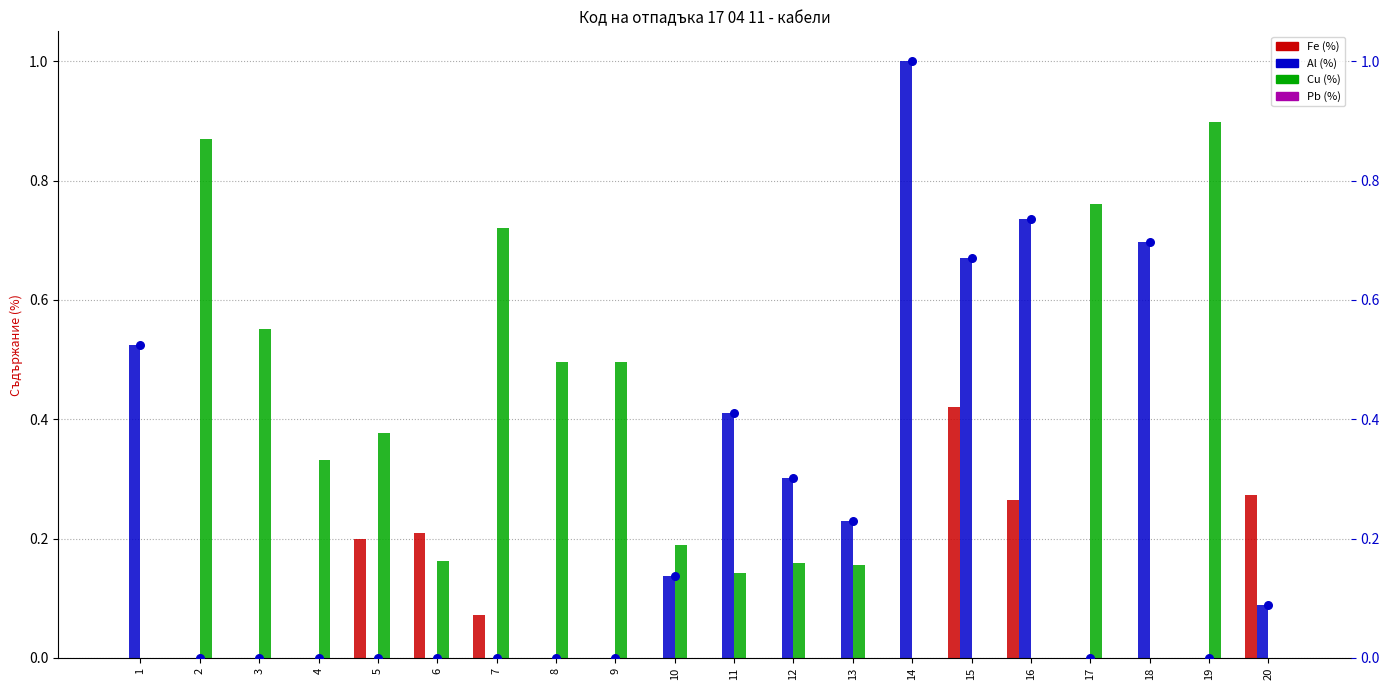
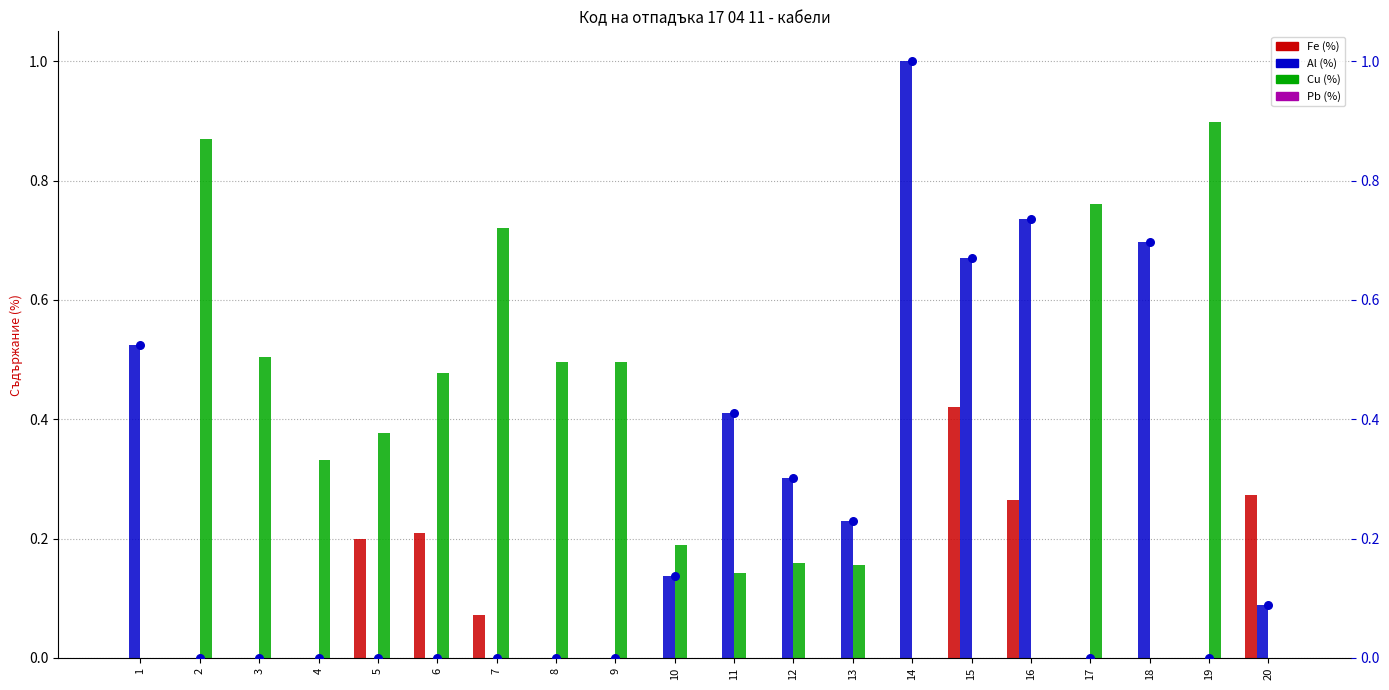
Cu (%), 3: 0.55 -> 0.50
Cu (%), 6: 0.16 -> 0.48
